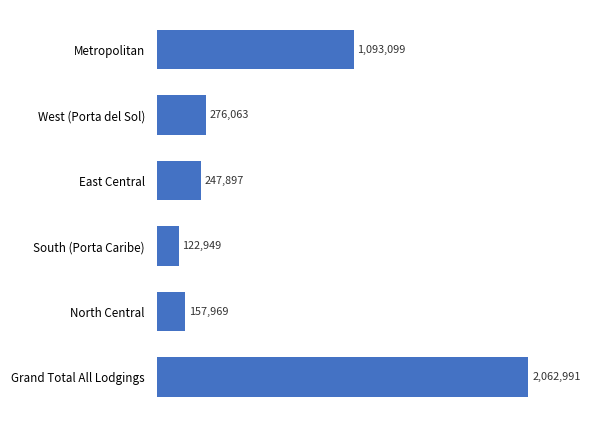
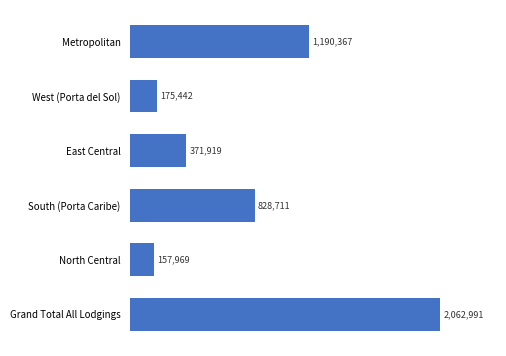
Metropolitan: 1,093,099 -> 1,190,367
West (Porta del Sol): 276,063 -> 175,442
East Central: 247,897 -> 371,919
South (Porta Caribe): 122,949 -> 828,711
